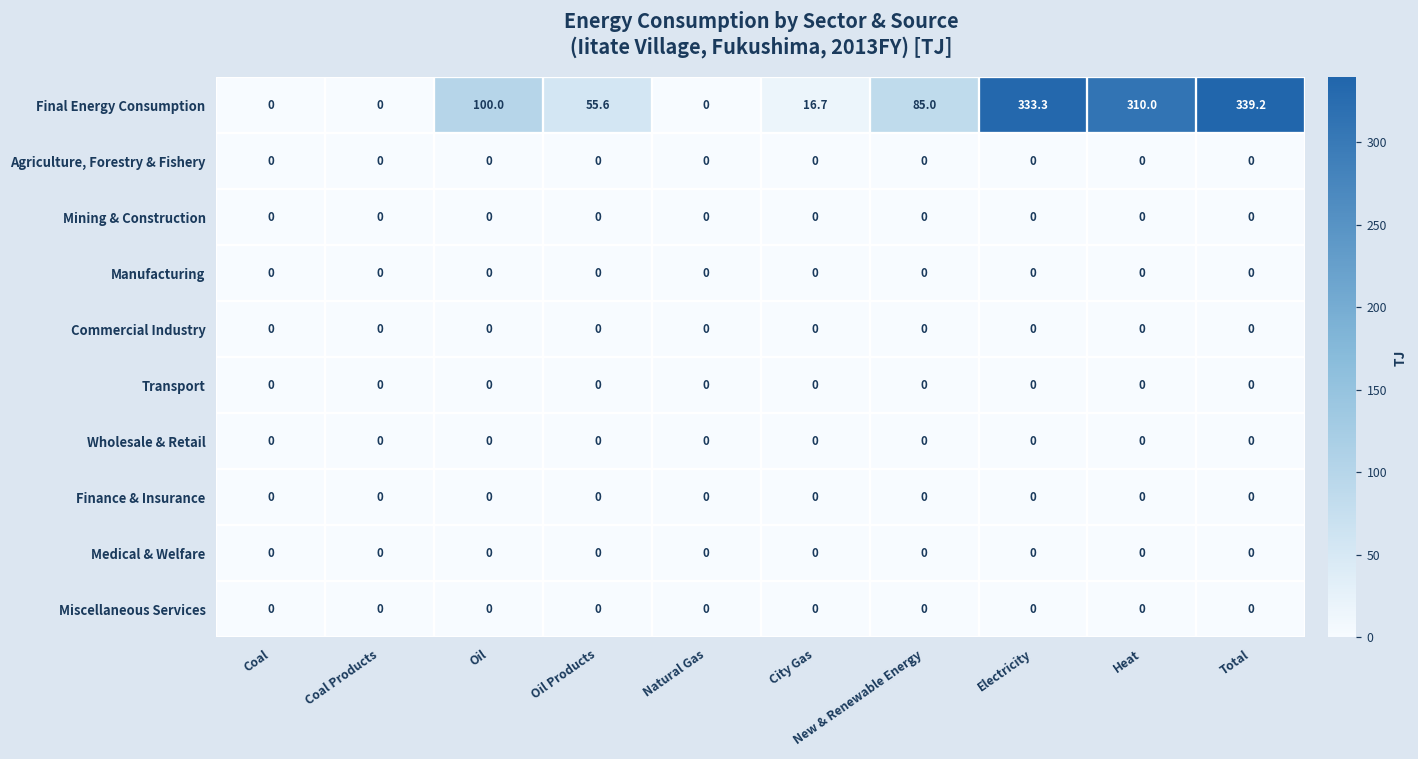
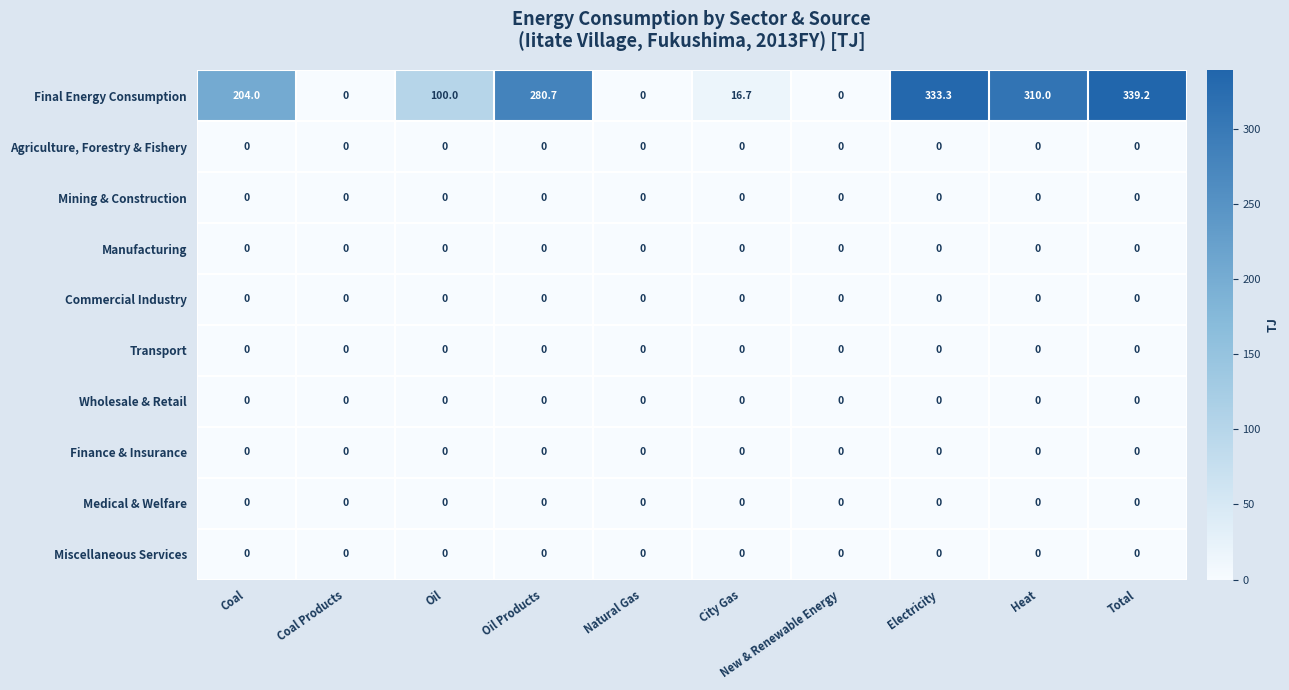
Final Energy Consumption, Coal: 0 -> 204.0
Final Energy Consumption, Oil Products: 55.6 -> 280.7
Final Energy Consumption, New & Renewable Energy: 85.0 -> 0
